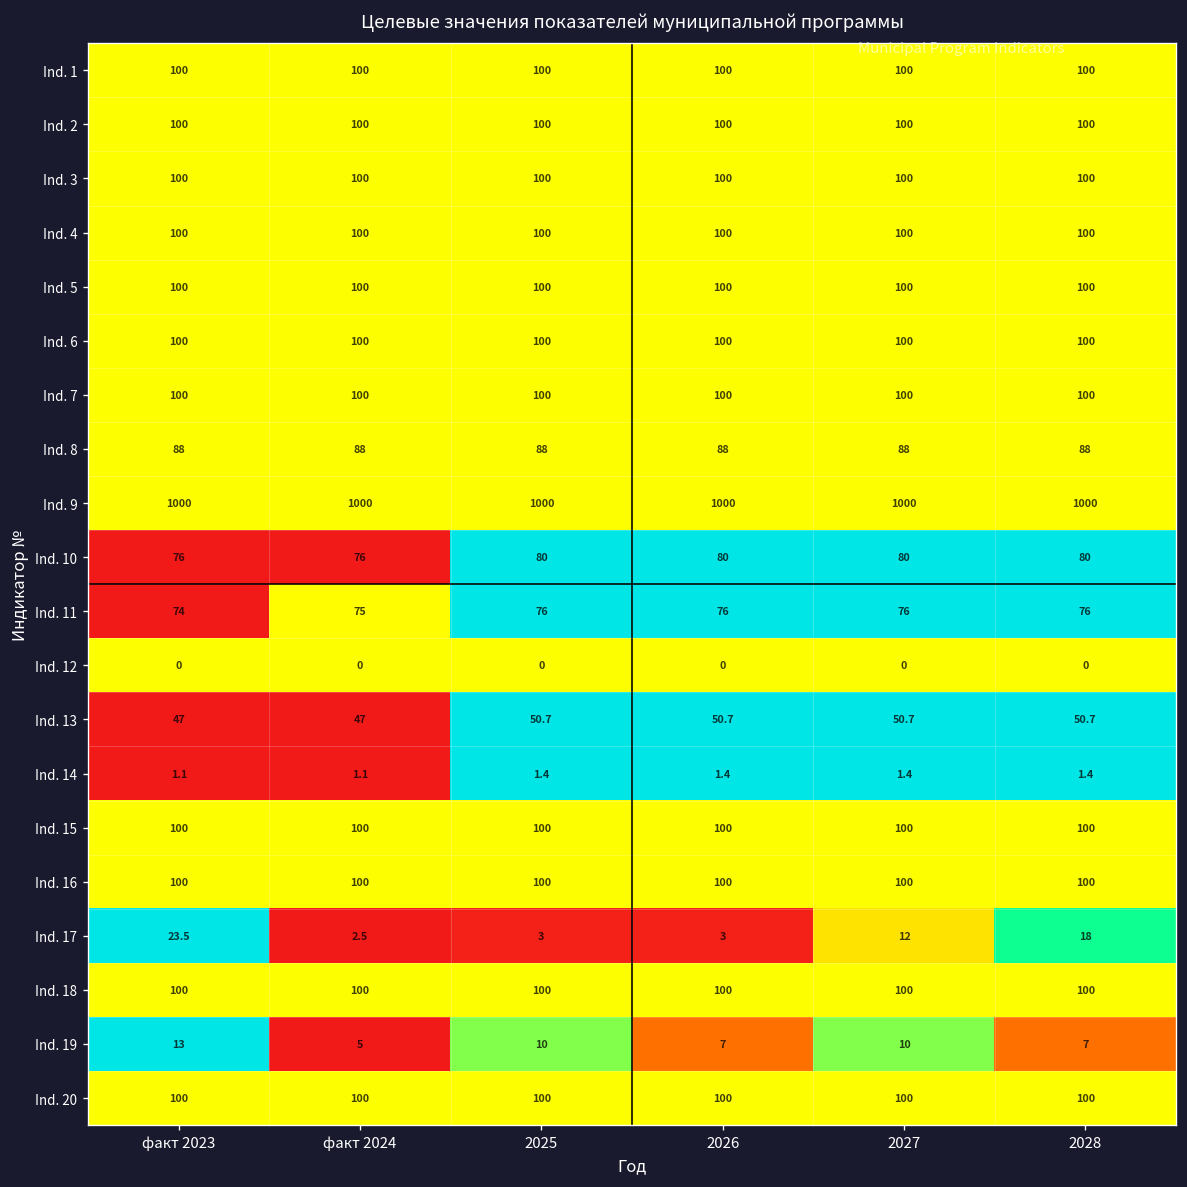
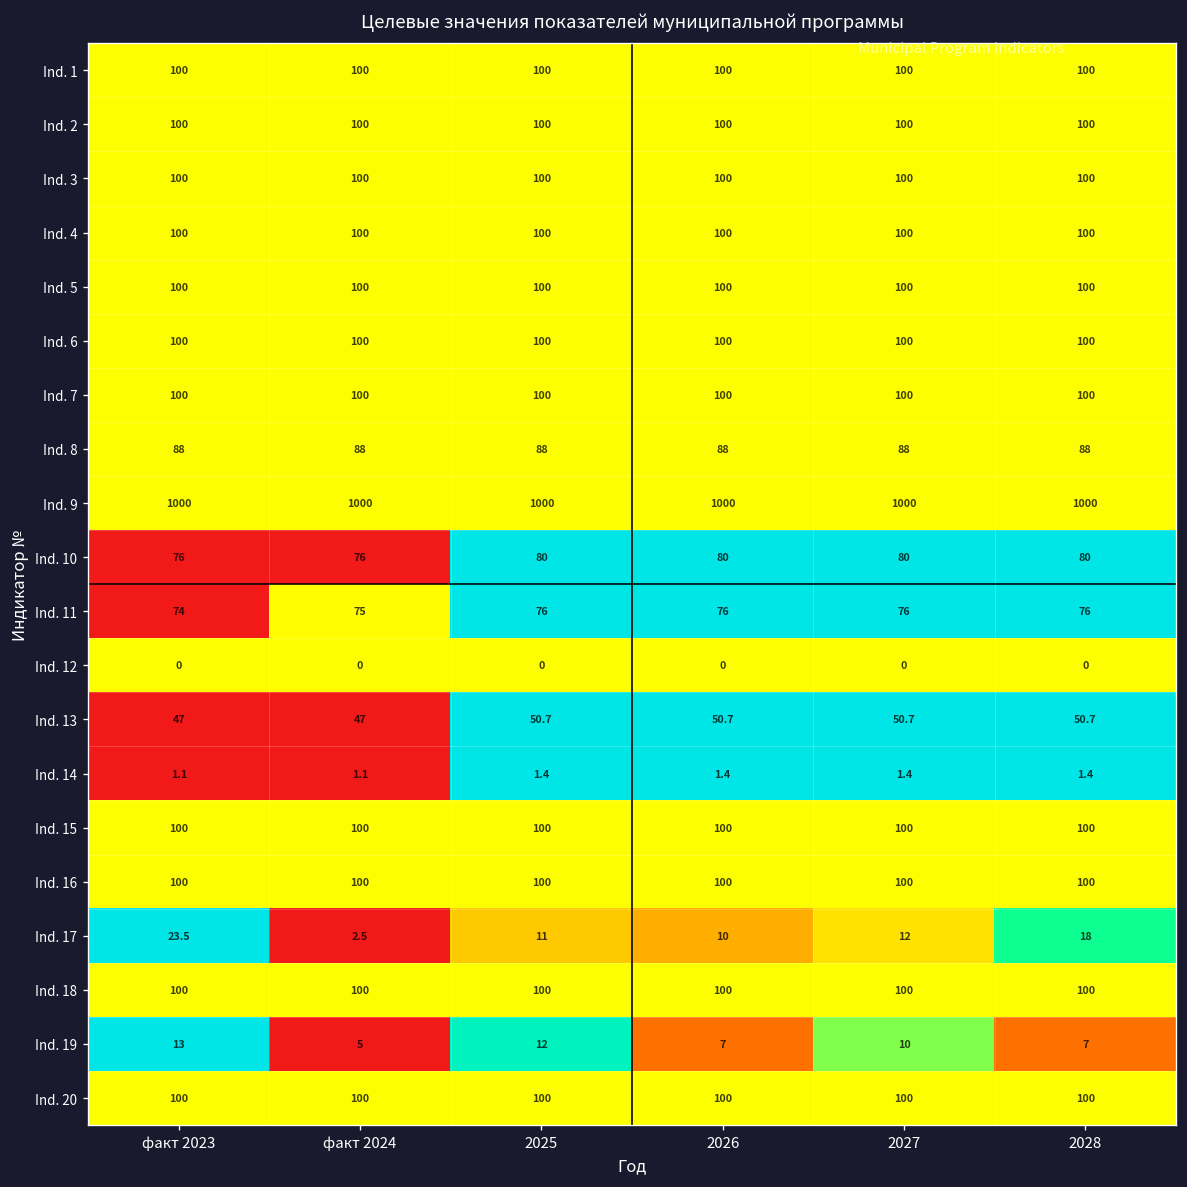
Ind. 17, 2025: 3 -> 11
Ind. 17, 2026: 3 -> 10
Ind. 19, 2025: 10 -> 12
